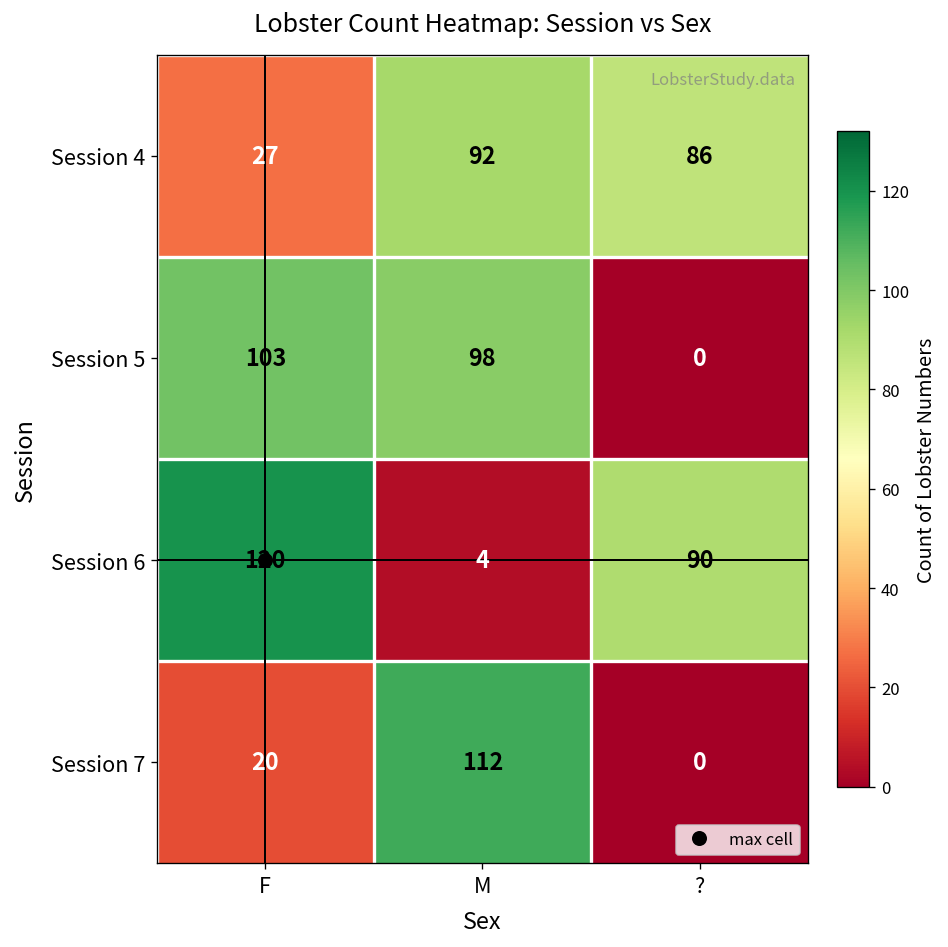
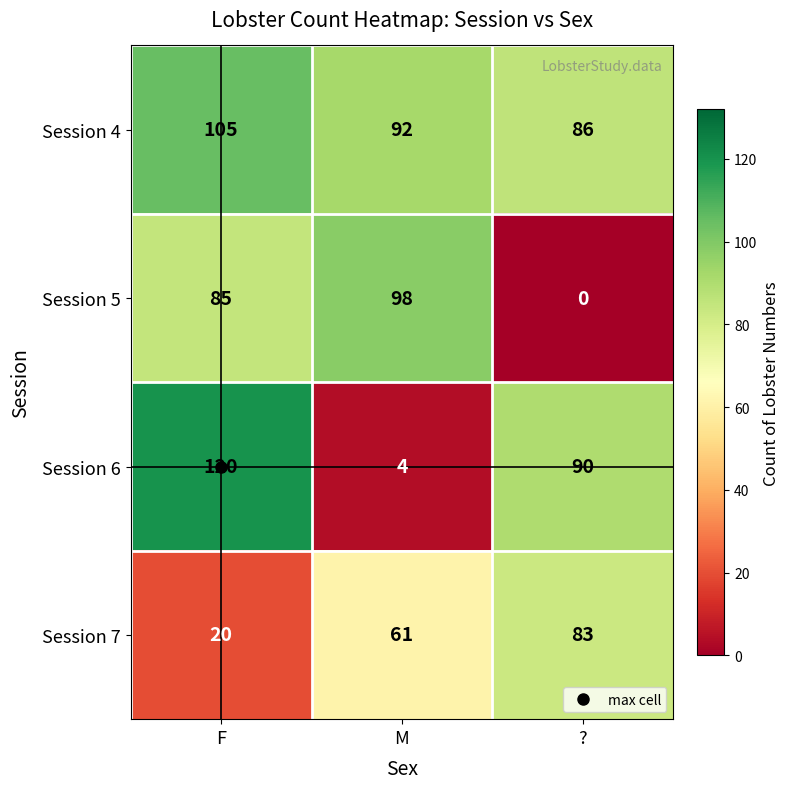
Session 4, F: 27 -> 105
Session 5, F: 103 -> 85
Session 7, M: 112 -> 61
Session 7, ?: 0 -> 83
